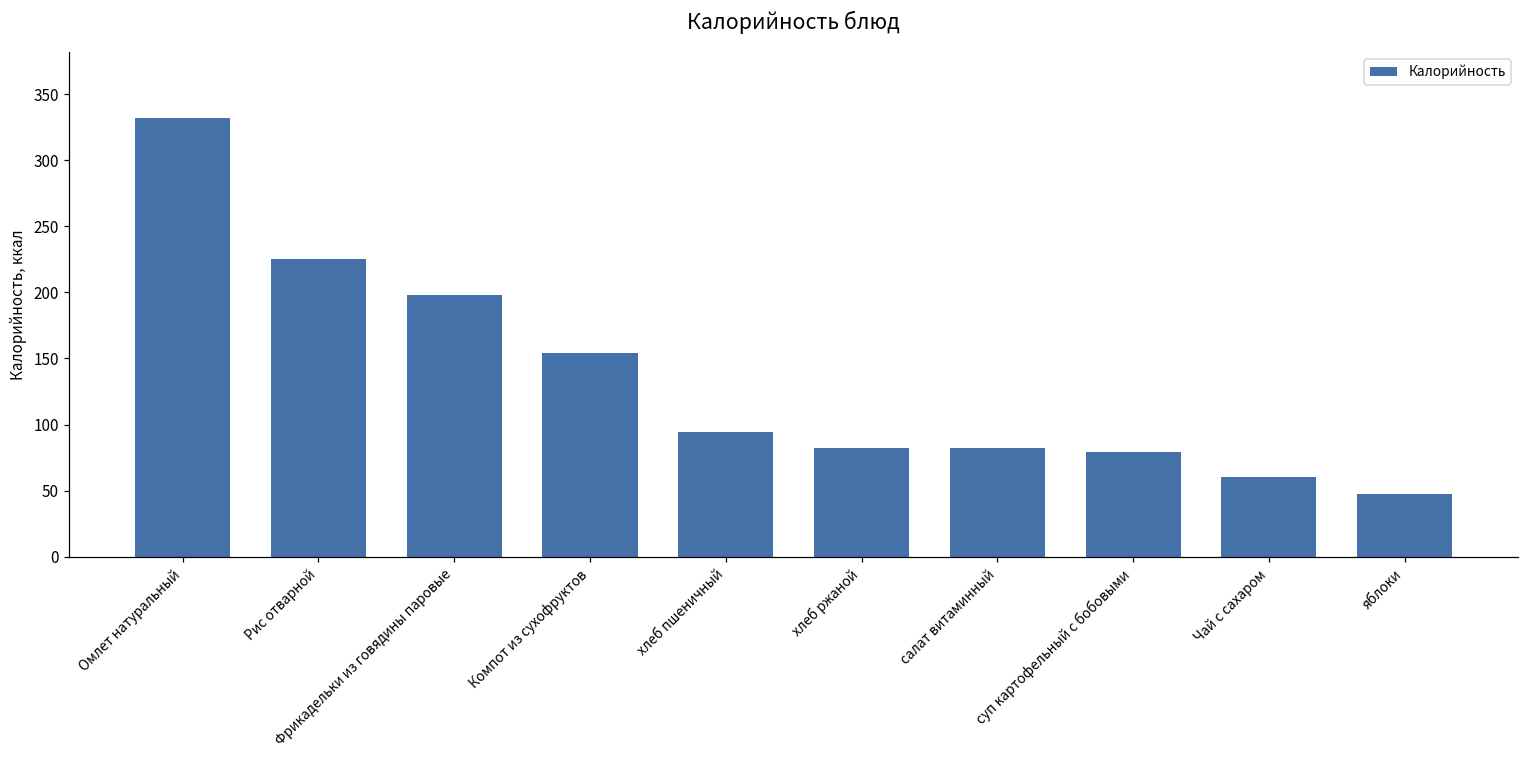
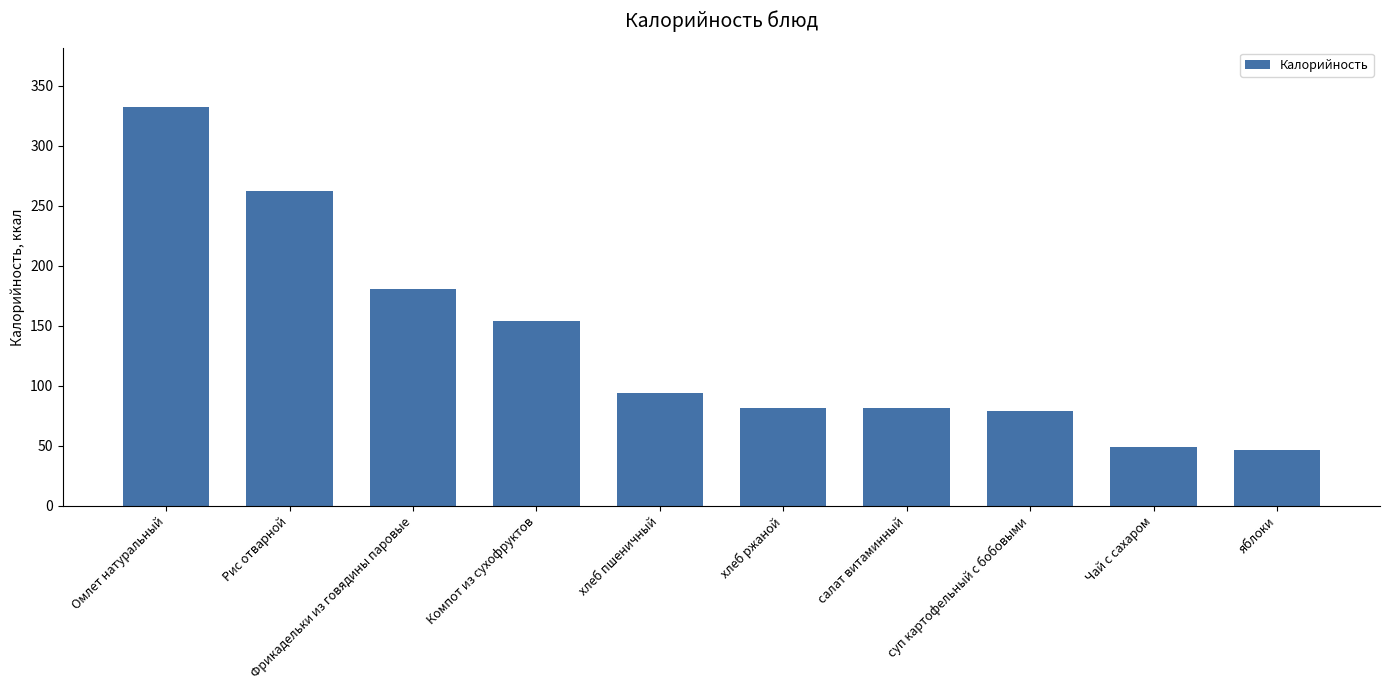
Рис отварной: 225 -> 262
Фрикадельки из говядины паровые: 198 -> 181
Чай с сахаром: 60 -> 49
